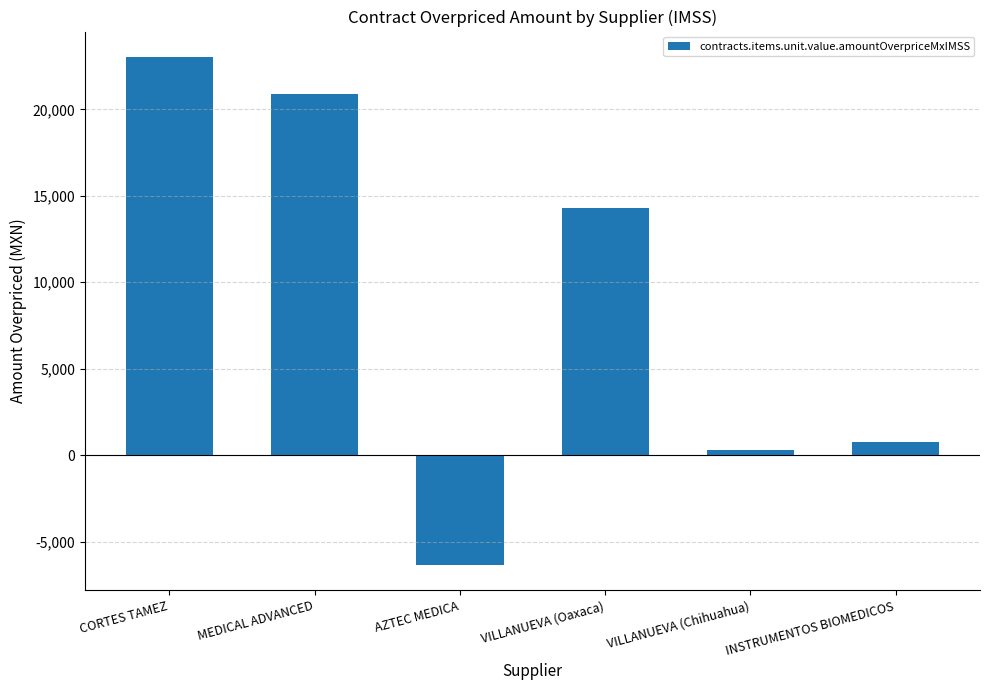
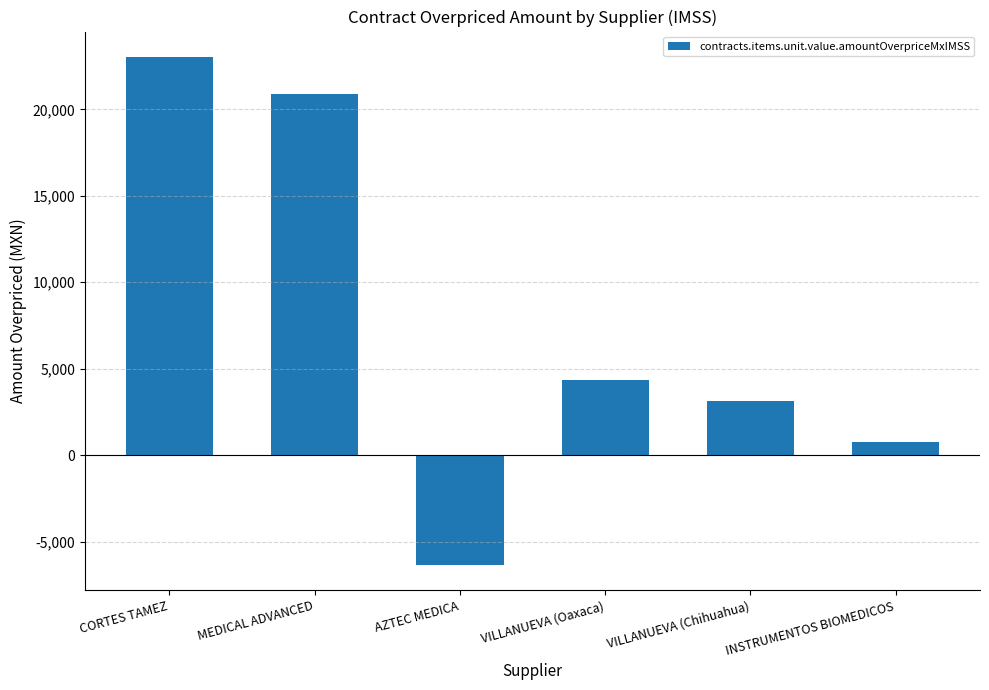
VILLANUEVA (Oaxaca): 14,300 -> 4,400
VILLANUEVA (Chihuahua): 300 -> 3,100
